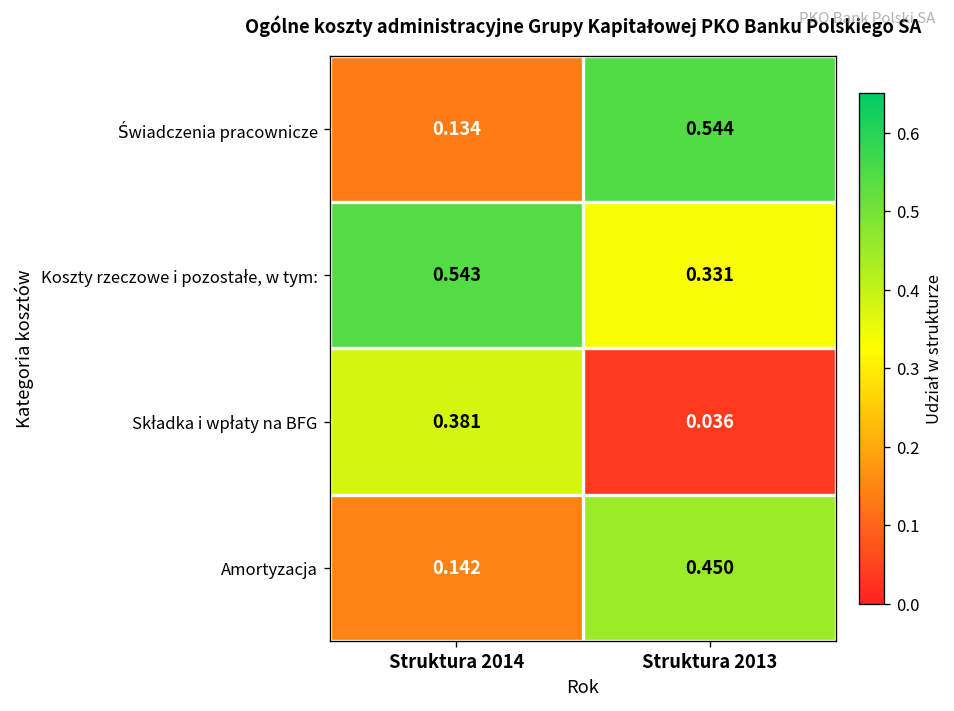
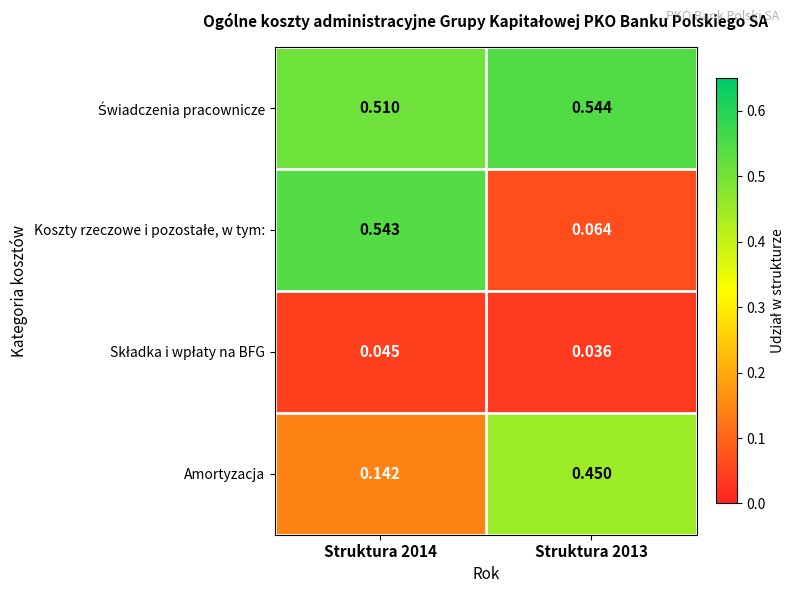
Świadczenia pracownicze, Struktura 2014: 0.134 -> 0.510
Koszty rzeczowe i pozostałe, w tym:, Struktura 2013: 0.331 -> 0.064
Składka i wpłaty na BFG, Struktura 2014: 0.381 -> 0.045
